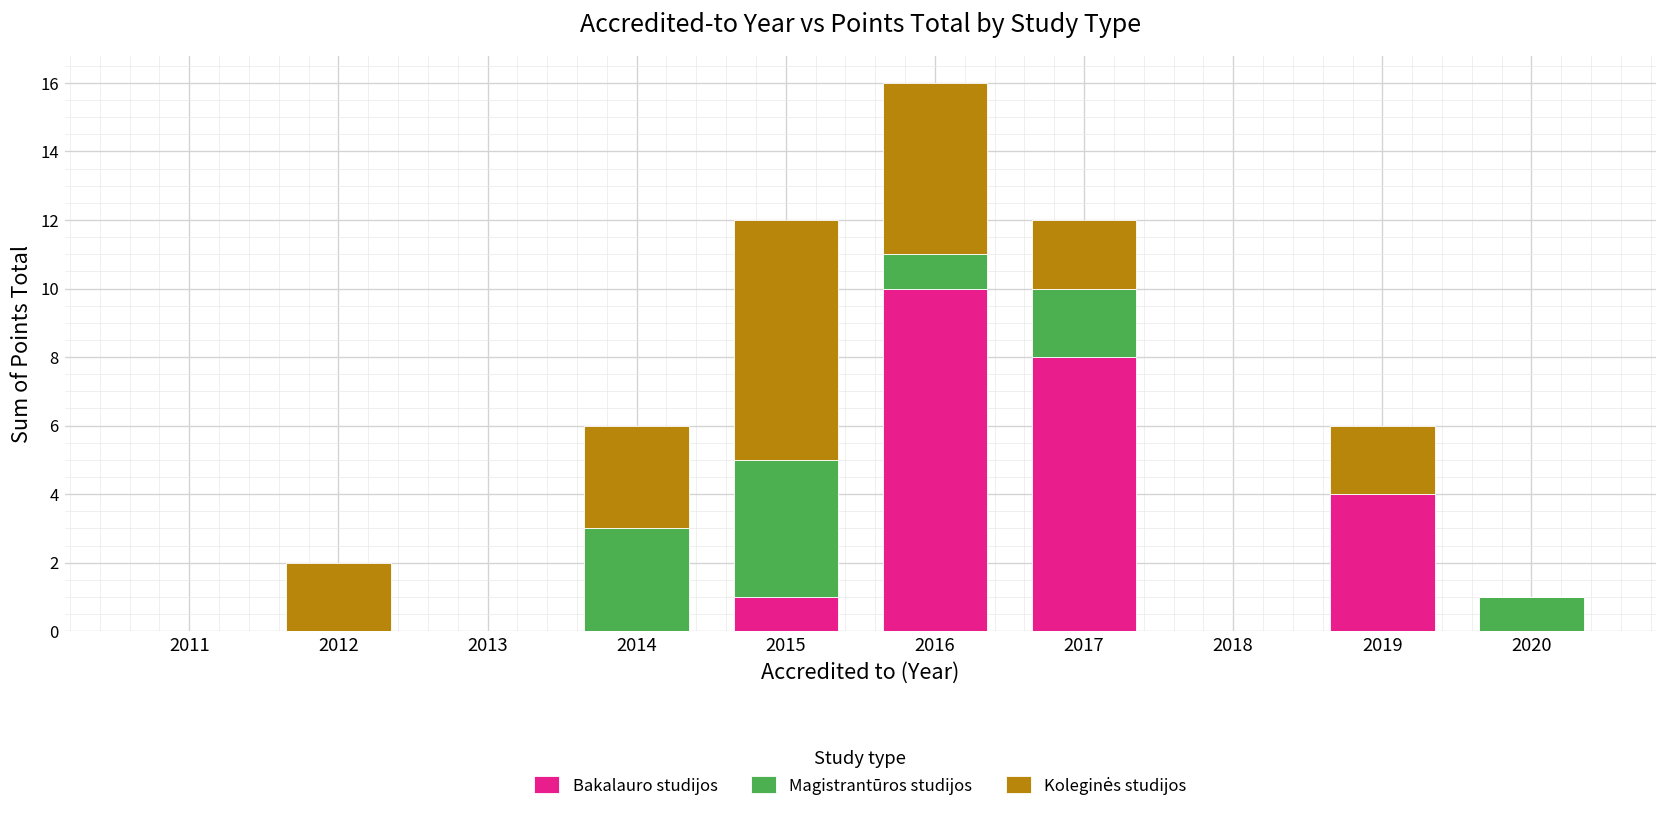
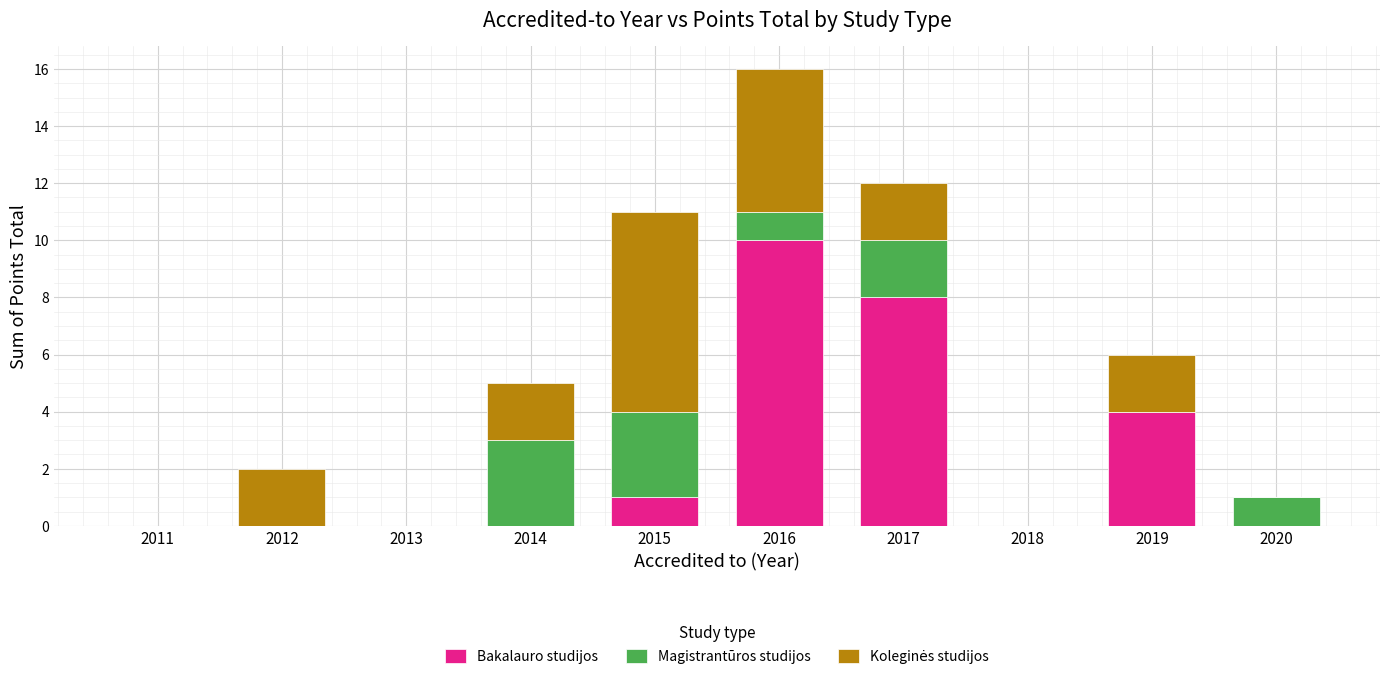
Koleginės studijos, 2014: 3 -> 2
Magistrantūros studijos, 2015: 4 -> 3
